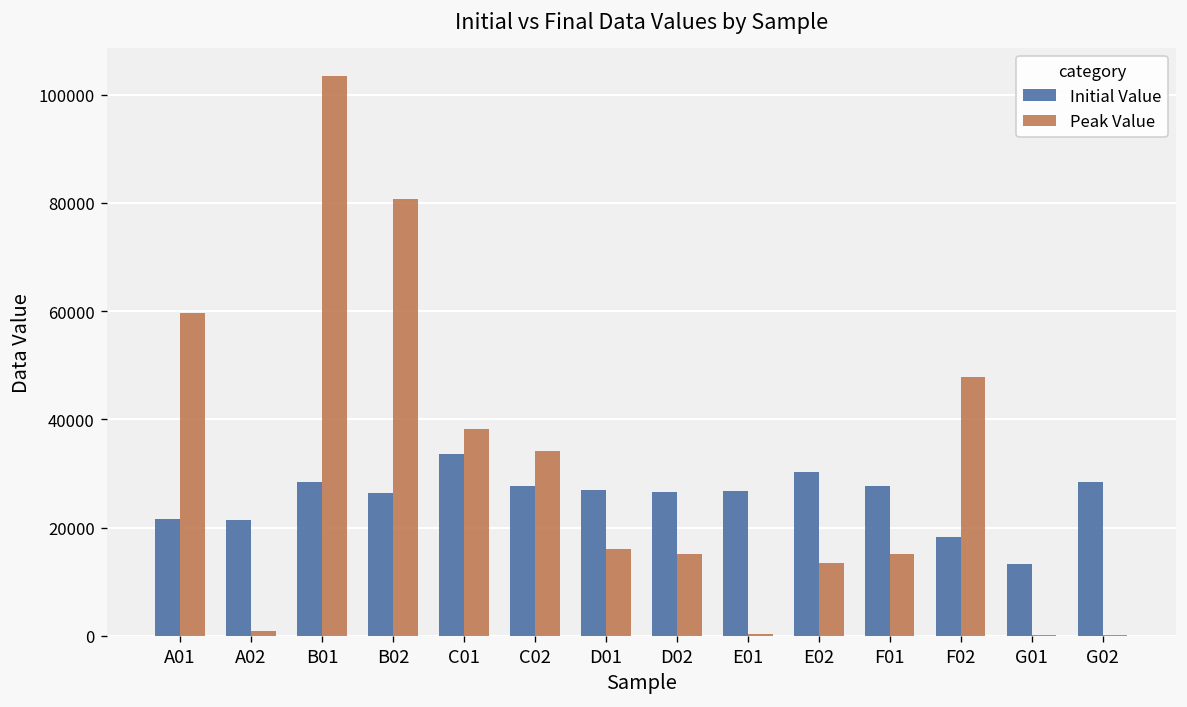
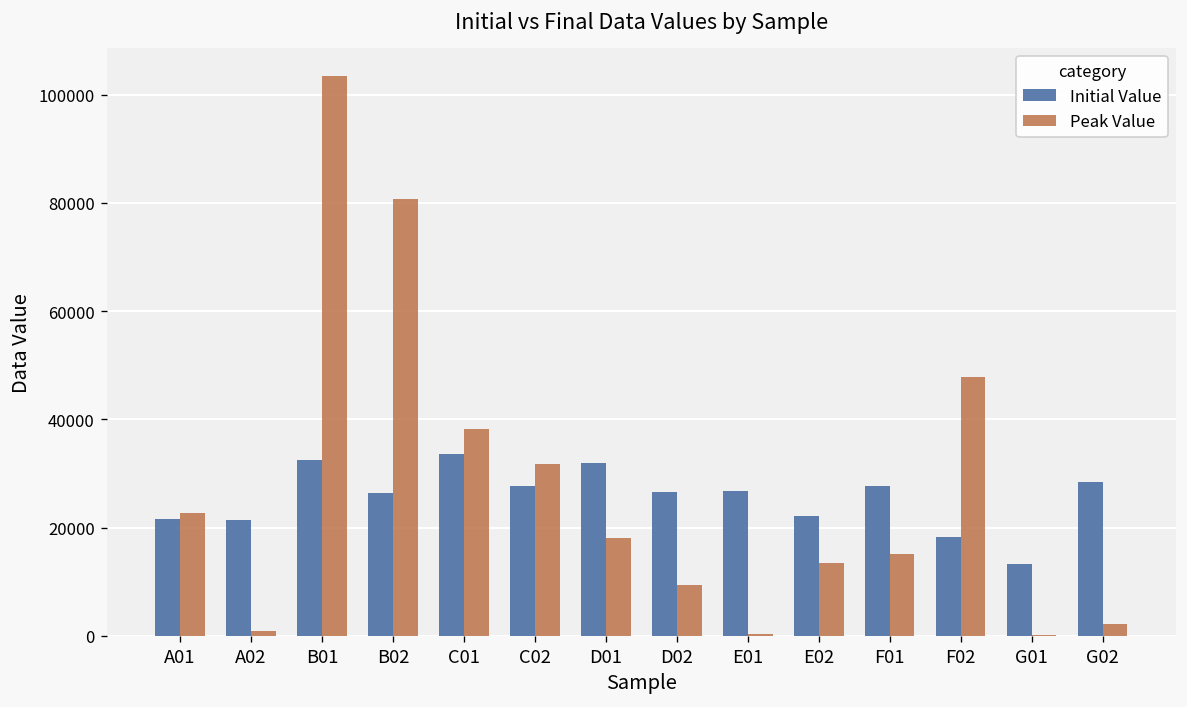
Peak Value, A01: 60000 -> 23000
Initial Value, B01: 29000 -> 33000
Peak Value, C02: 34000 -> 32000
Initial Value, D01: 27000 -> 32000
Peak Value, D01: 16000 -> 18000
Peak Value, D02: 15000 -> 9000
Initial Value, E02: 30000 -> 22000
Peak Value, G02: 0 -> 2000
